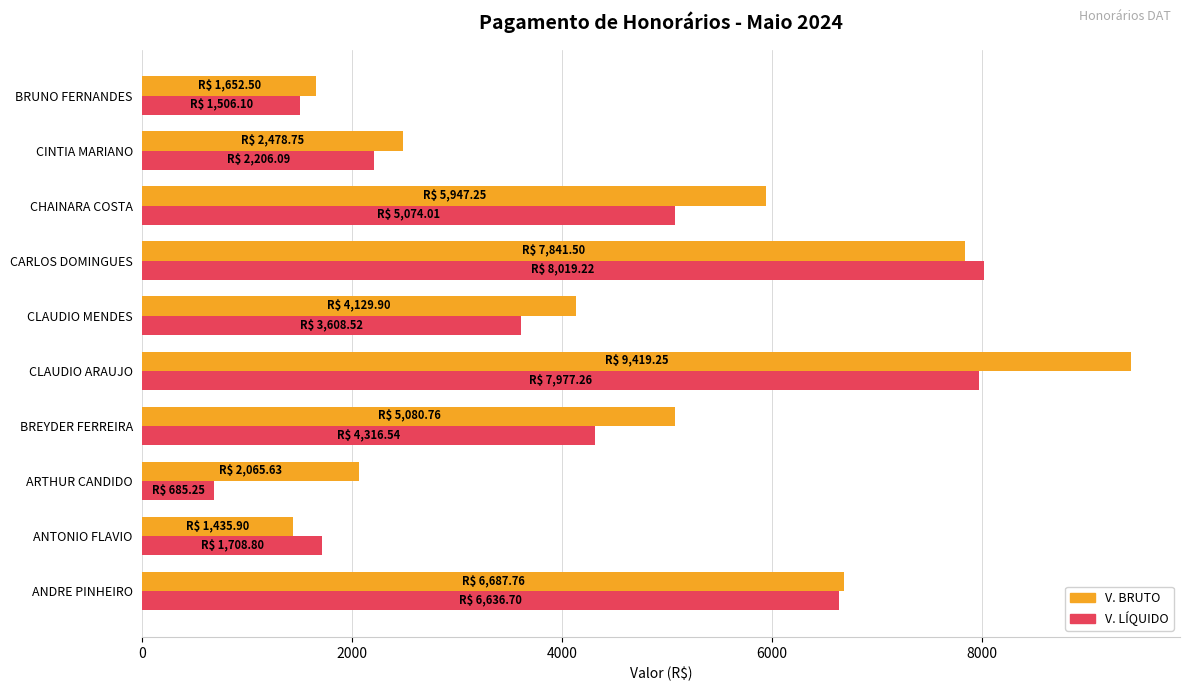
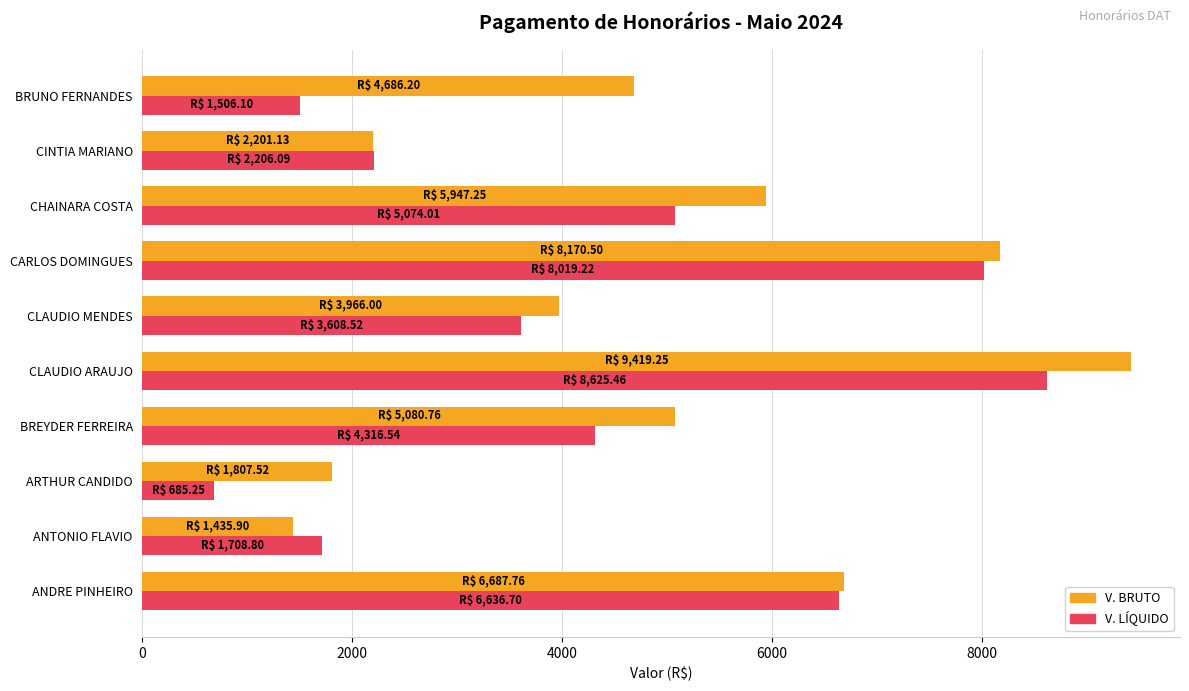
V. BRUTO, BRUNO FERNANDES: 1,652.50 -> 4,686.20
V. BRUTO, CINTIA MARIANO: 2,478.75 -> 2,201.13
V. BRUTO, CARLOS DOMINGUES: 7,841.50 -> 8,170.50
V. BRUTO, CLAUDIO MENDES: 4,129.90 -> 3,966.00
V. LÍQUIDO, CLAUDIO ARAUJO: 7,977.26 -> 8,625.46
V. BRUTO, ARTHUR CANDIDO: 2,065.63 -> 1,807.52
